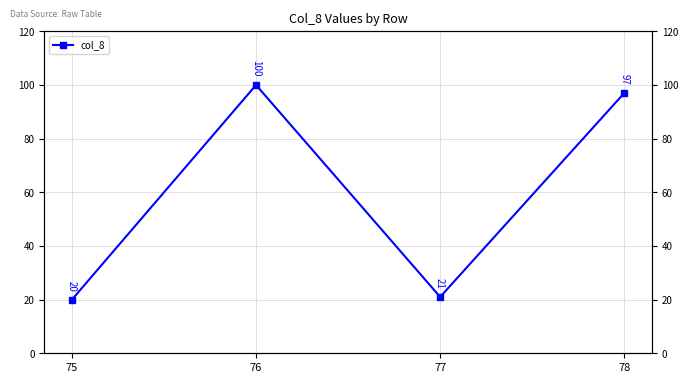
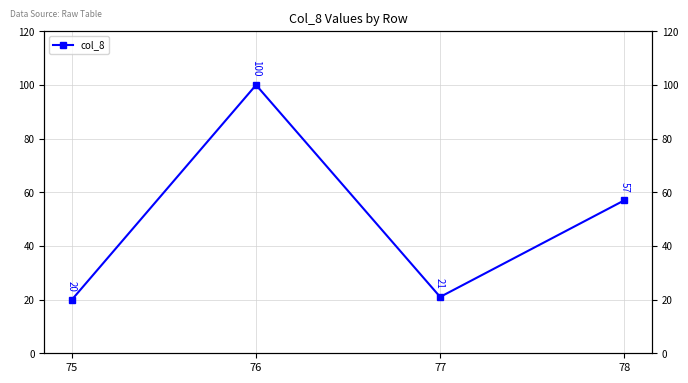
78: 97 -> 57
